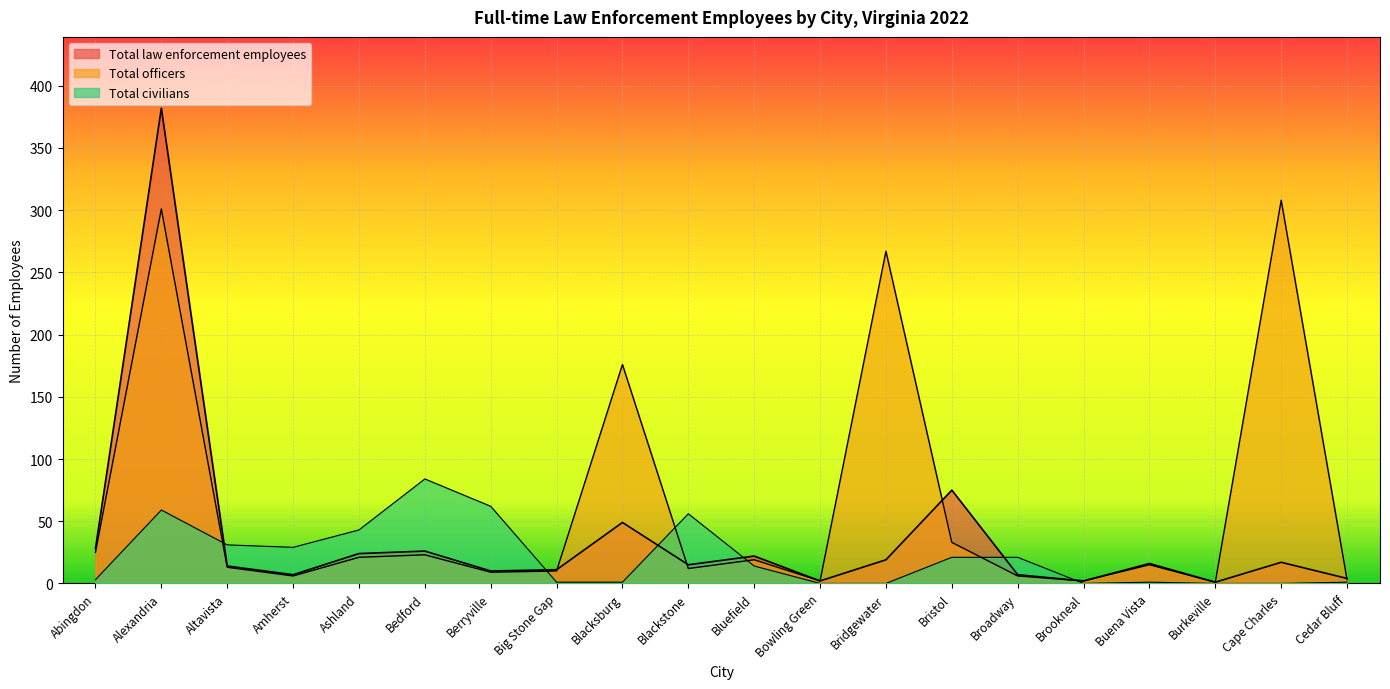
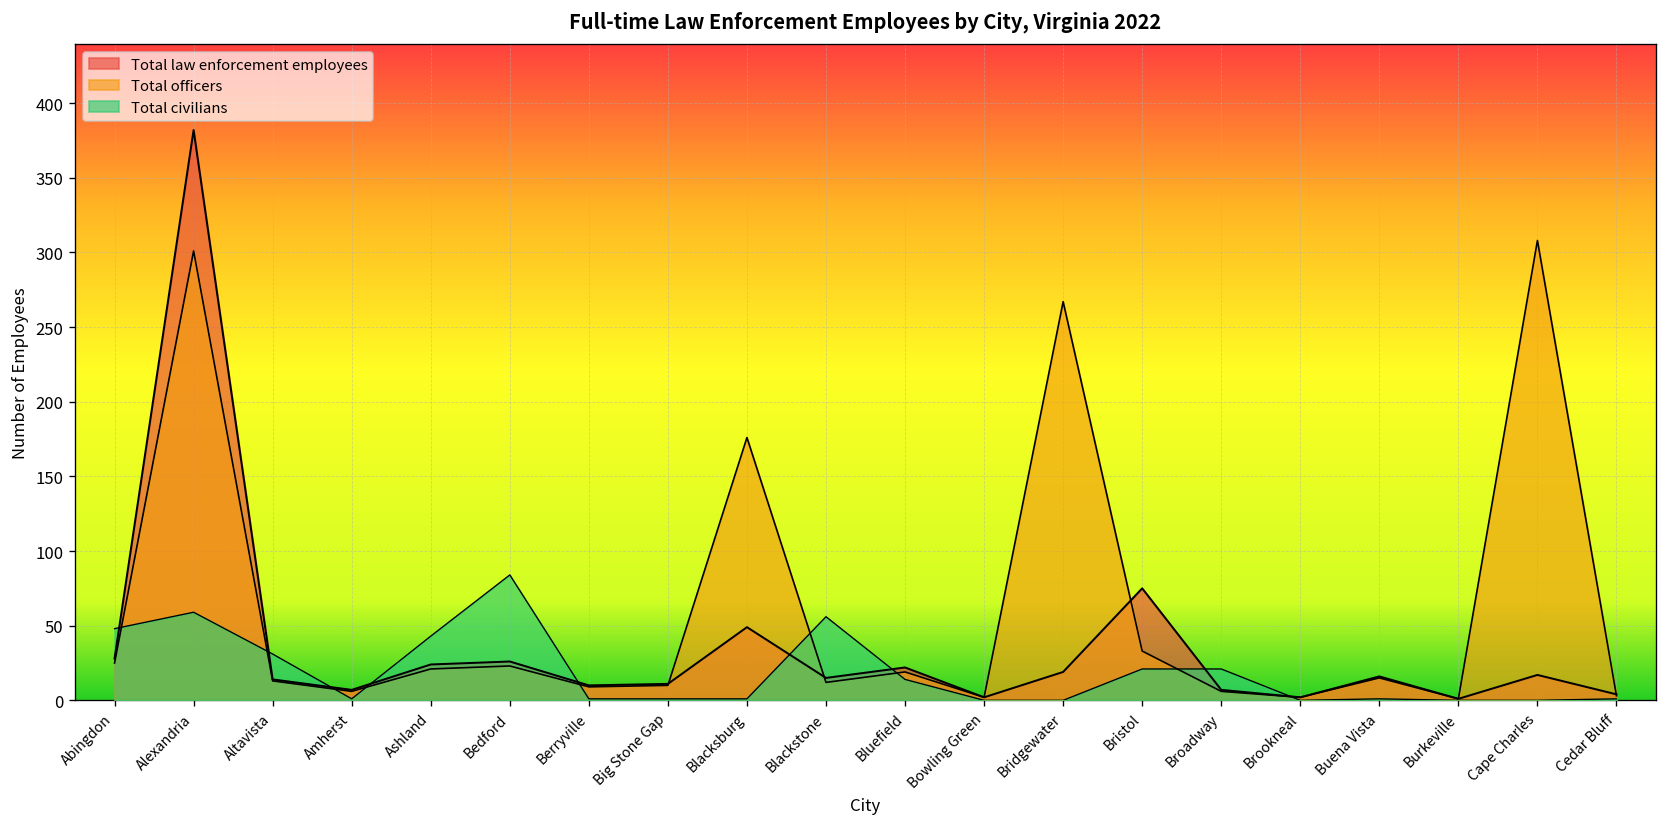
Total civilians, Abingdon: 3 -> 48
Total civilians, Amherst: 29 -> 1
Total civilians, Berryville: 62 -> 1
